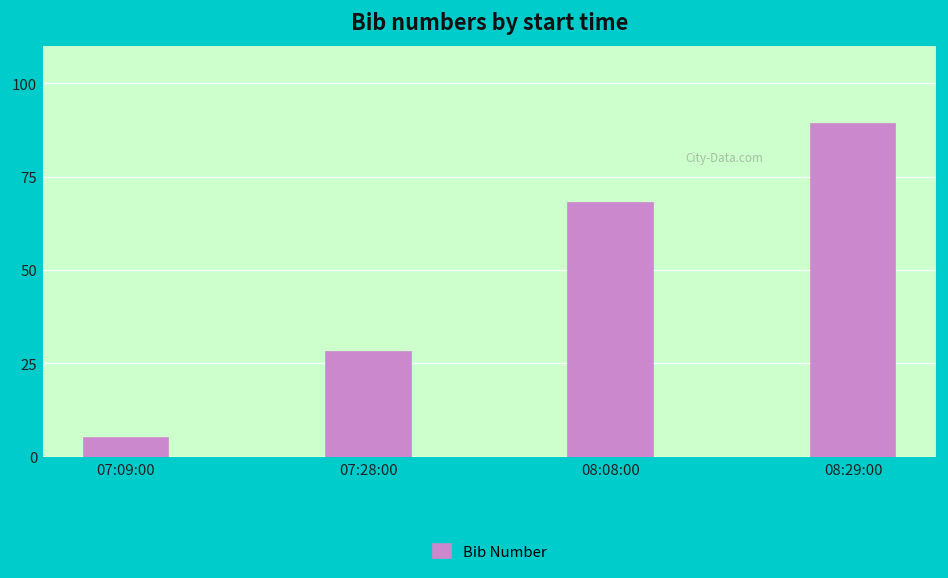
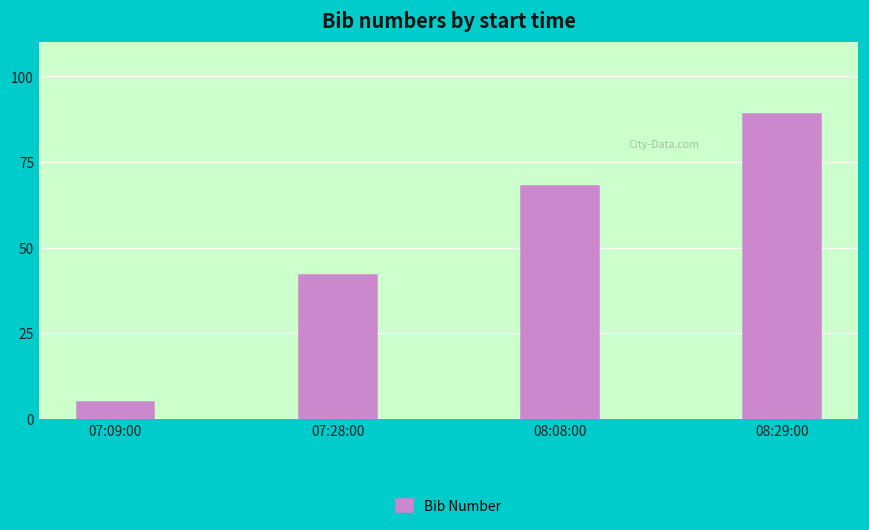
07:28:00: 28 -> 42
